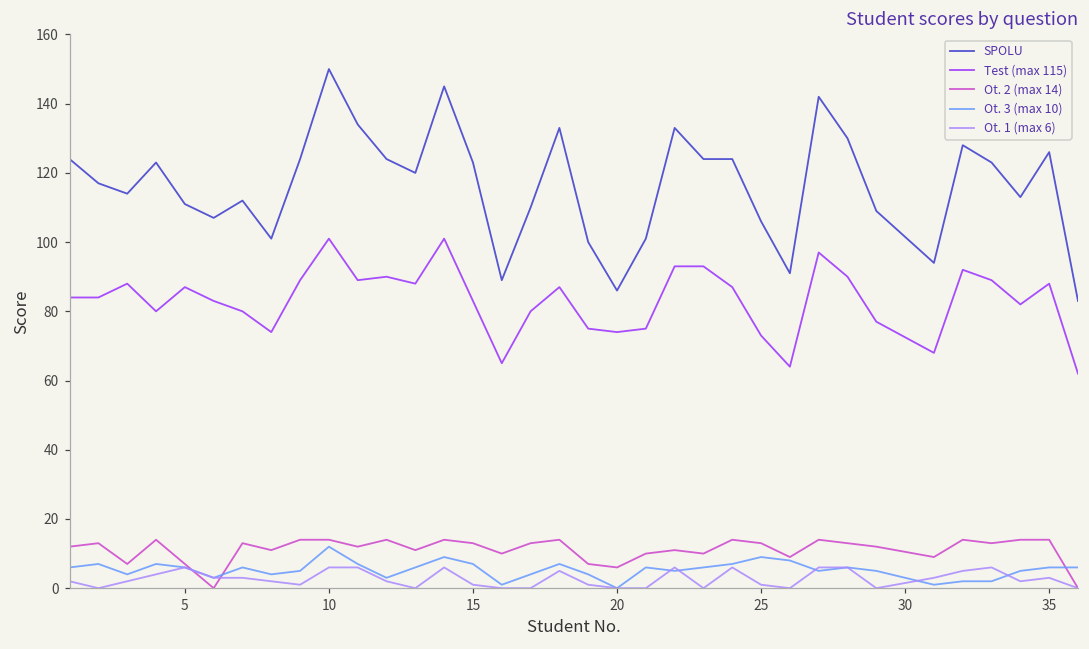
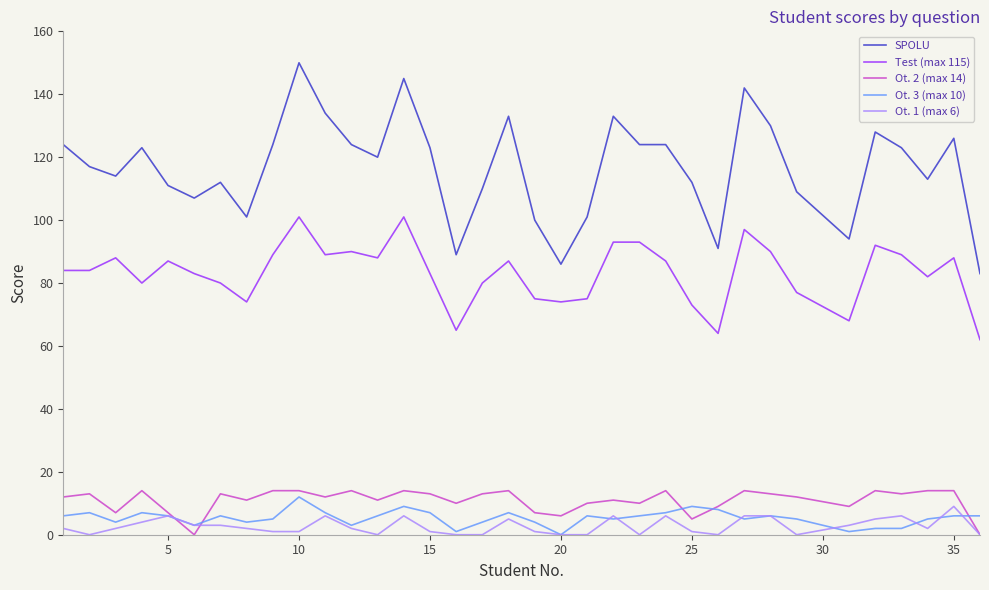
Ot. 1 (max 6), 10: 6 -> 1
SPOLU, 25: 106 -> 112
Ot. 2 (max 14), 25: 13 -> 5
Ot. 1 (max 6), 35: 3 -> 9
